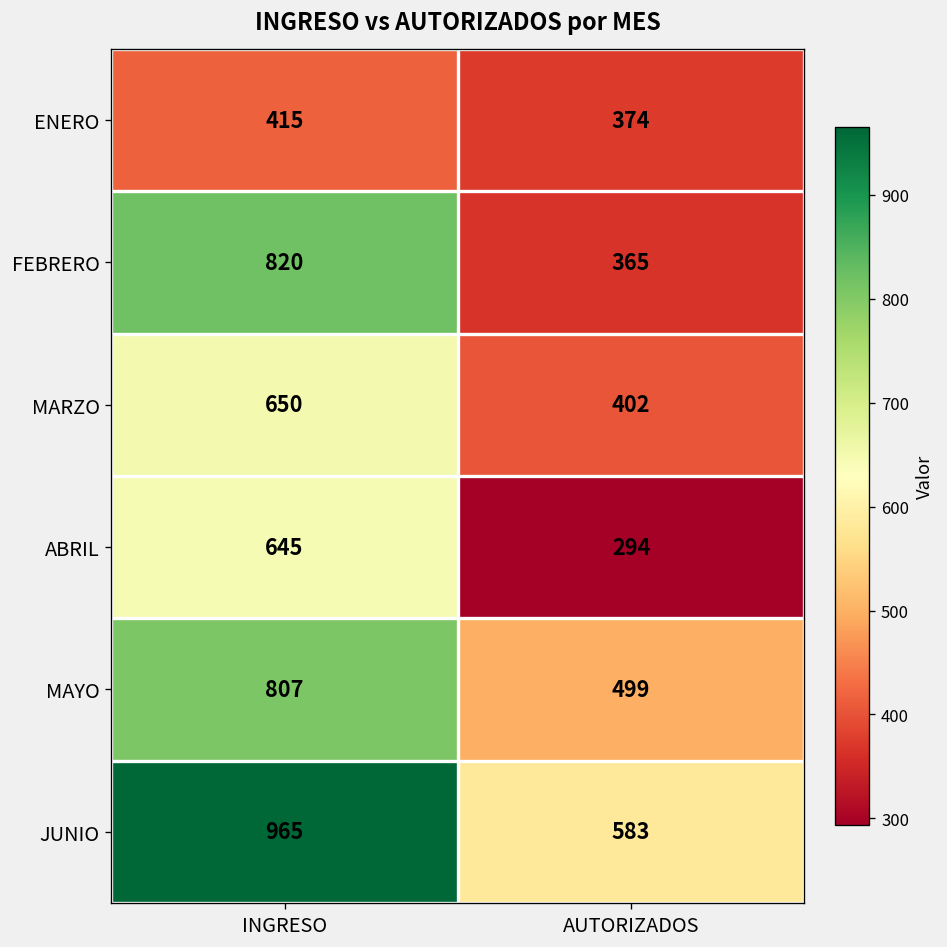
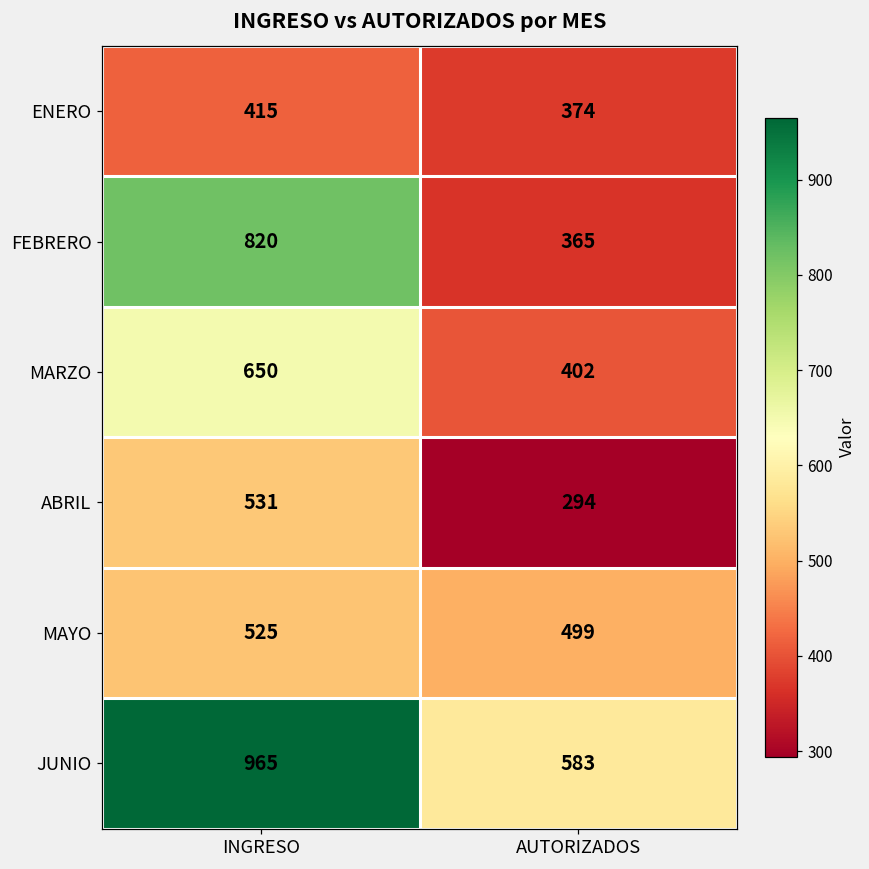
ABRIL, INGRESO: 645 -> 531
MAYO, INGRESO: 807 -> 525
